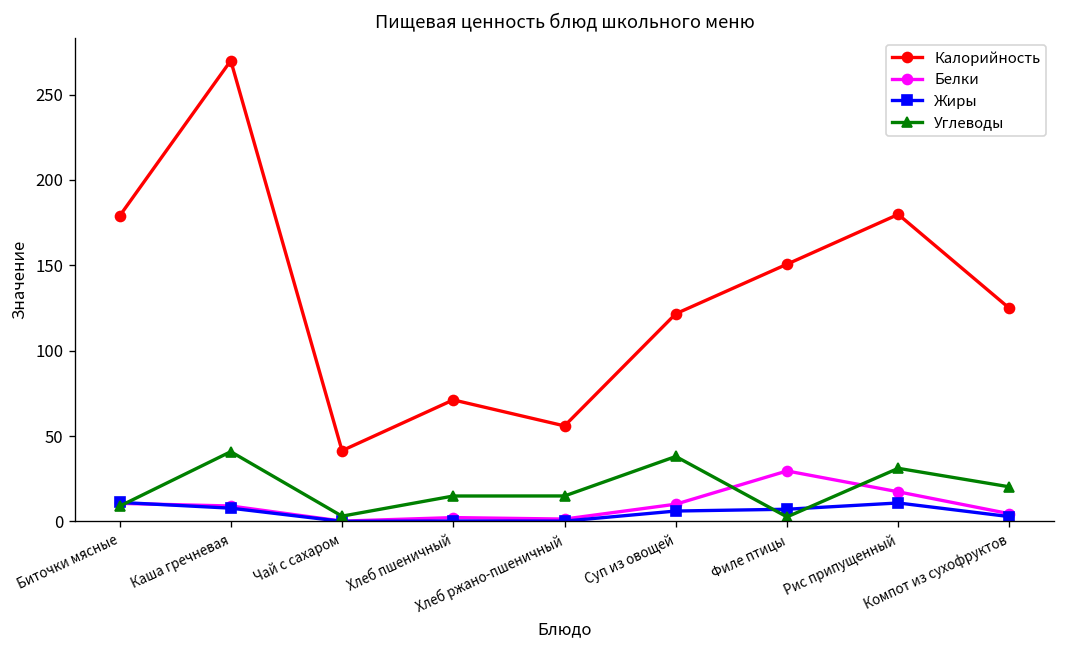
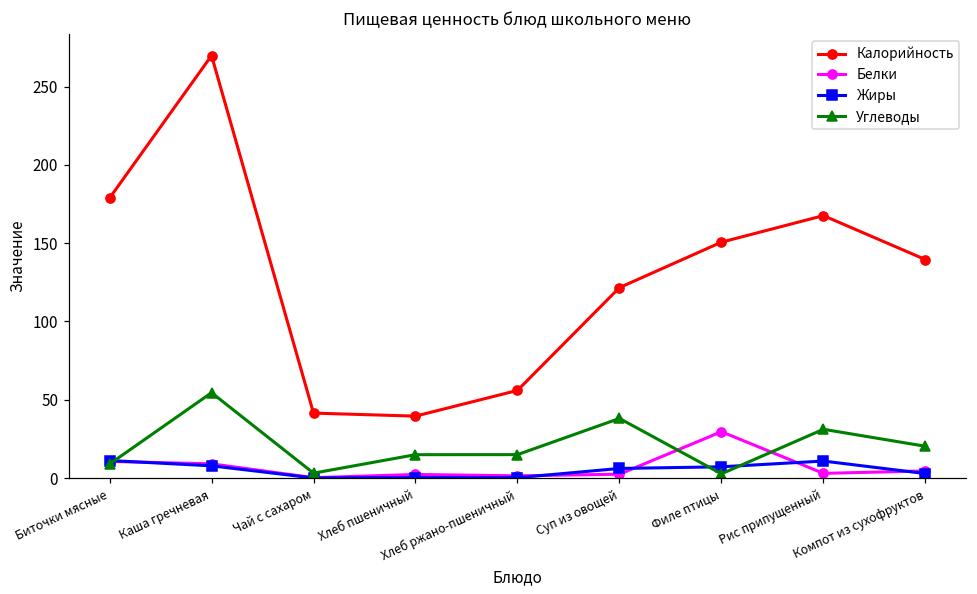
Углеводы, Каша гречневая: 41 -> 55
Калорийность, Хлеб пшеничный: 71 -> 40
Белки, Суп из овощей: 10 -> 2
Калорийность, Рис припущенный: 180 -> 168
Белки, Рис припущенный: 17 -> 3
Калорийность, Компот из сухофруктов: 125 -> 140
